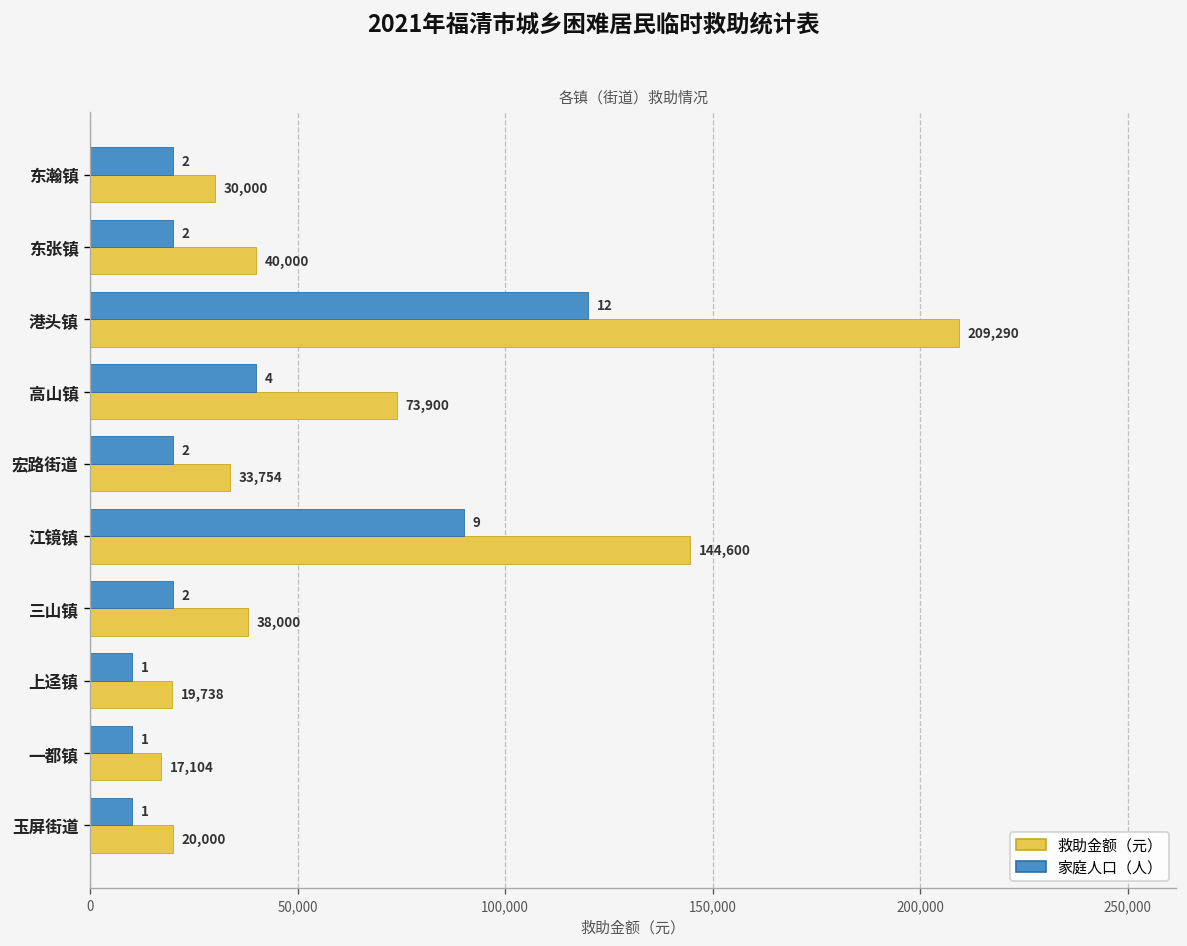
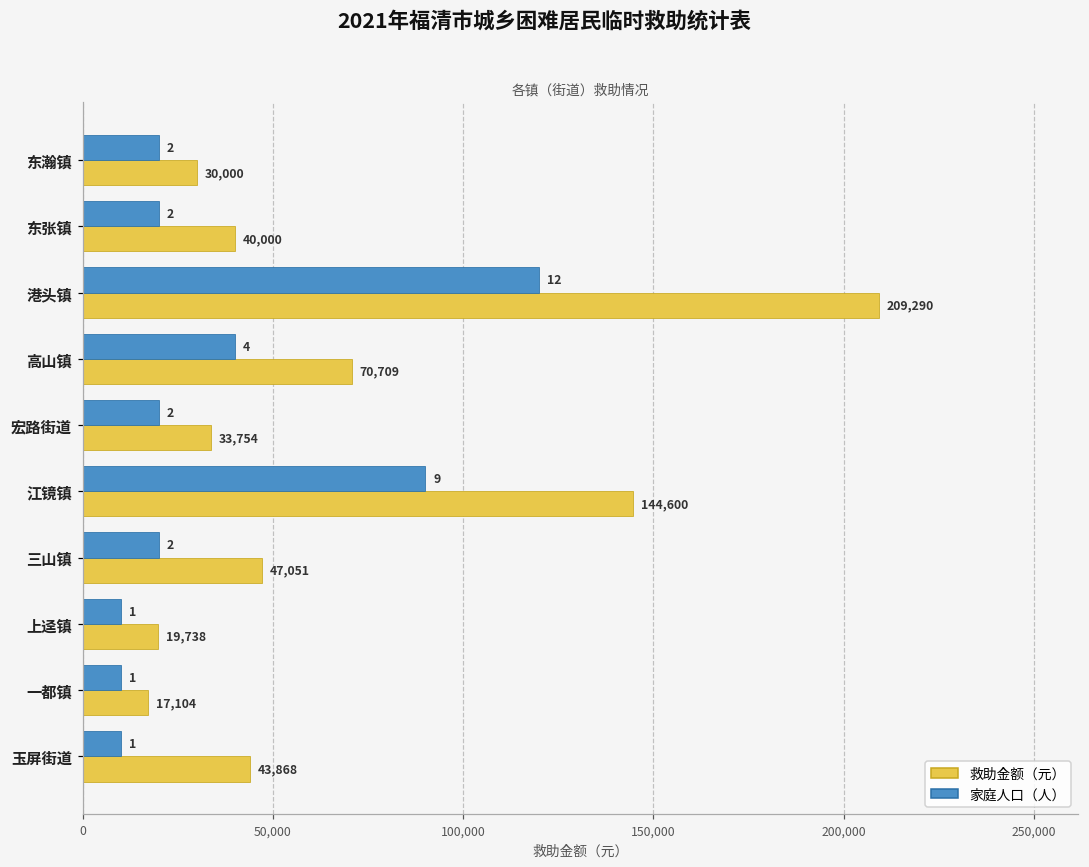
救助金额（元）, 高山镇: 73,900 -> 70,709
救助金额（元）, 三山镇: 38,000 -> 47,051
救助金额（元）, 玉屏街道: 20,000 -> 43,868
